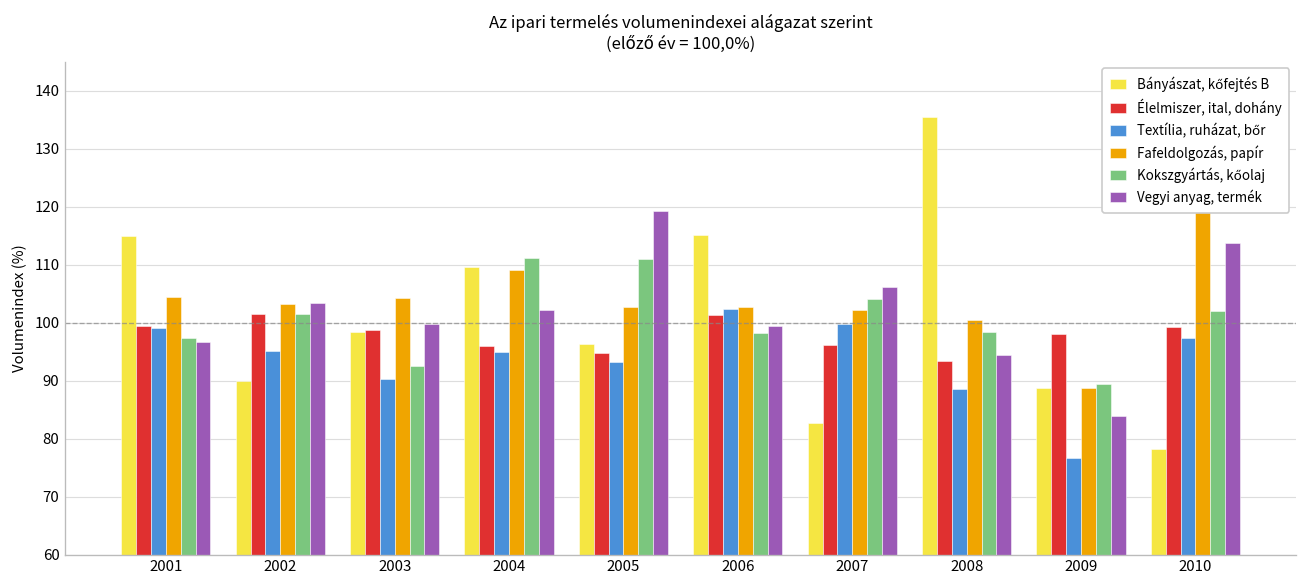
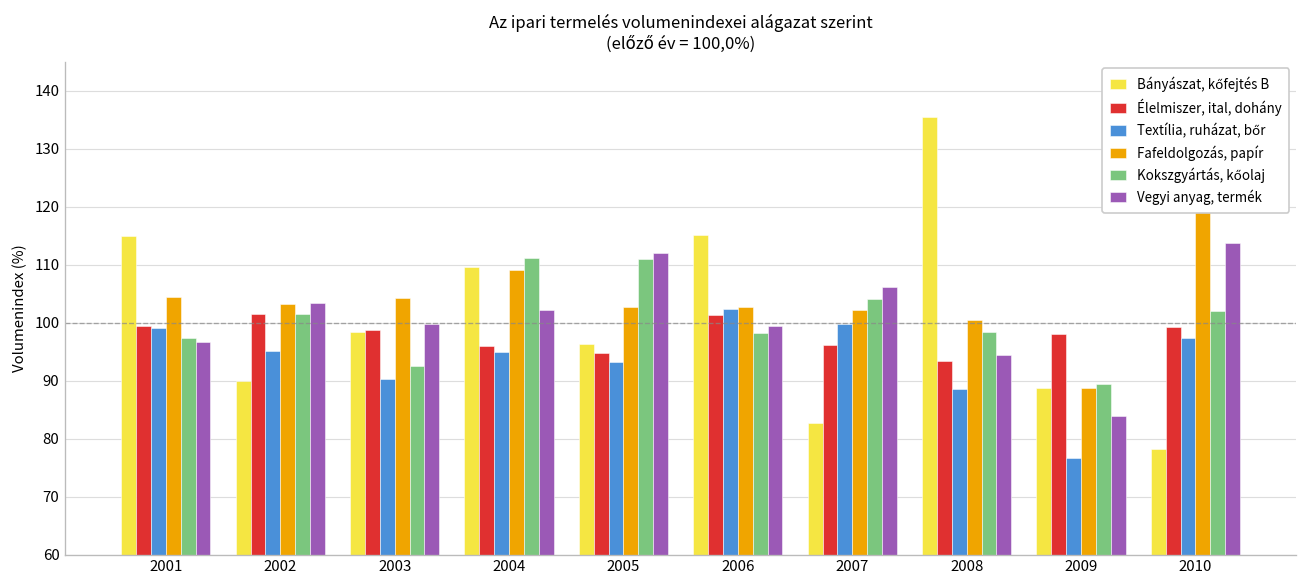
Vegyi anyag, termék, 2005: 119 -> 112
